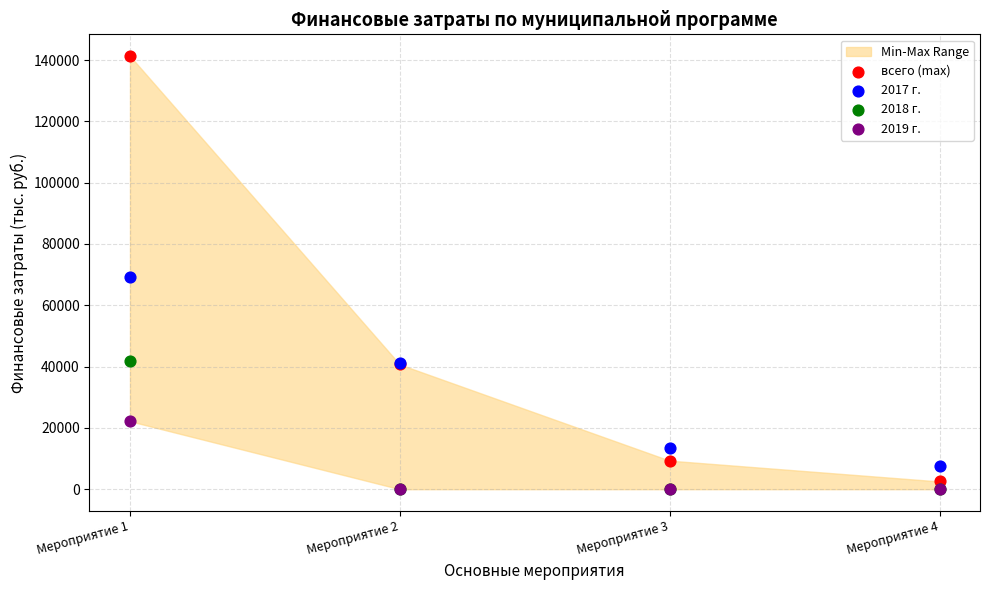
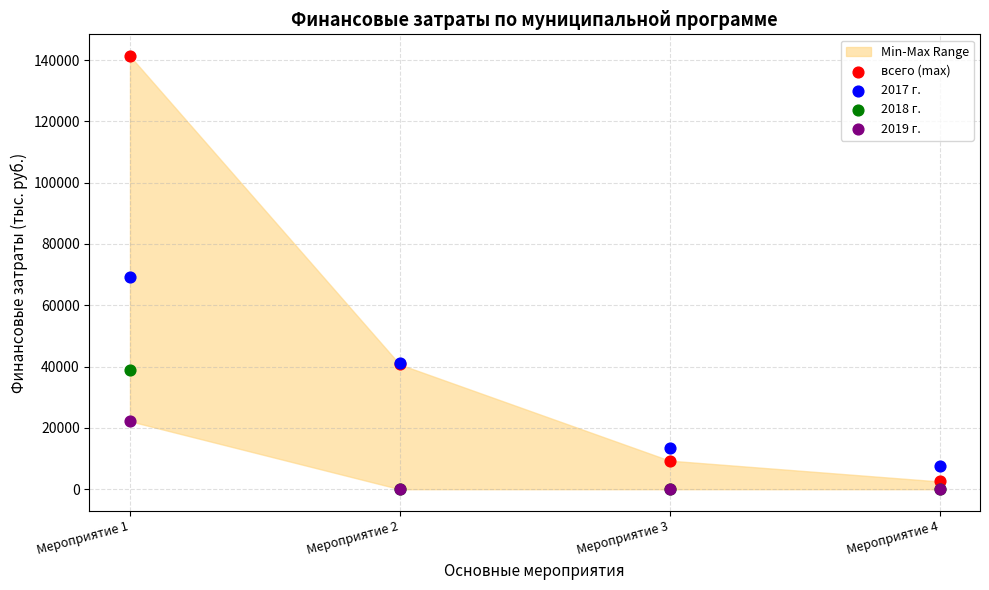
2018 г., Мероприятие 1: 42000 -> 39000
